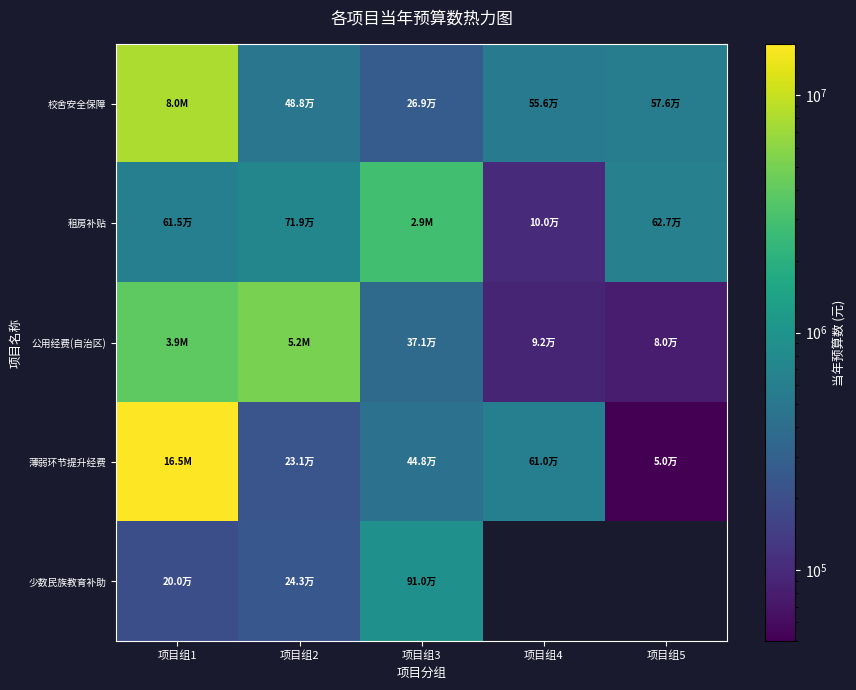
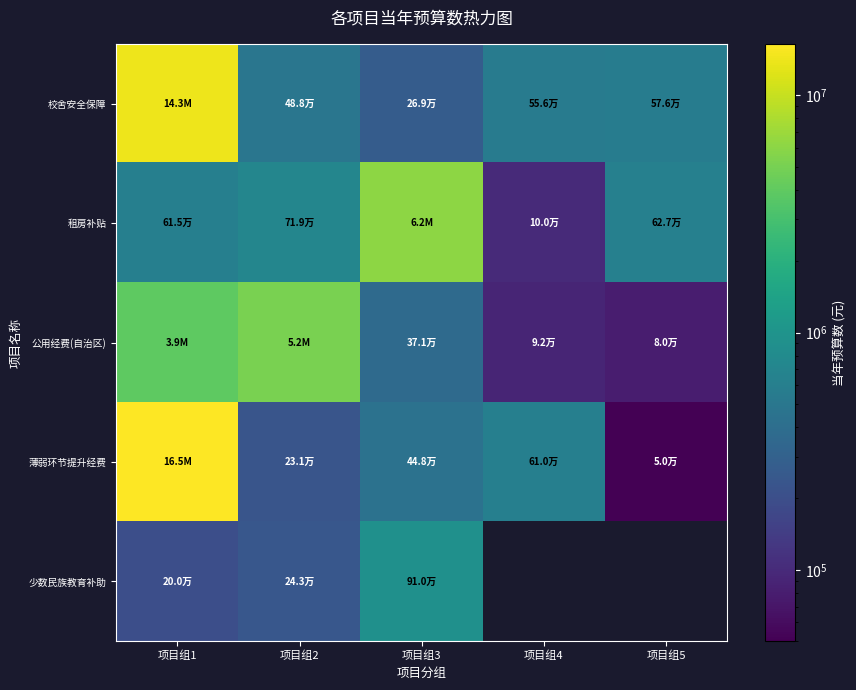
校舍安全保障, 项目组1: 8.0M -> 14.3M
租房补贴, 项目组3: 2.9M -> 6.2M
